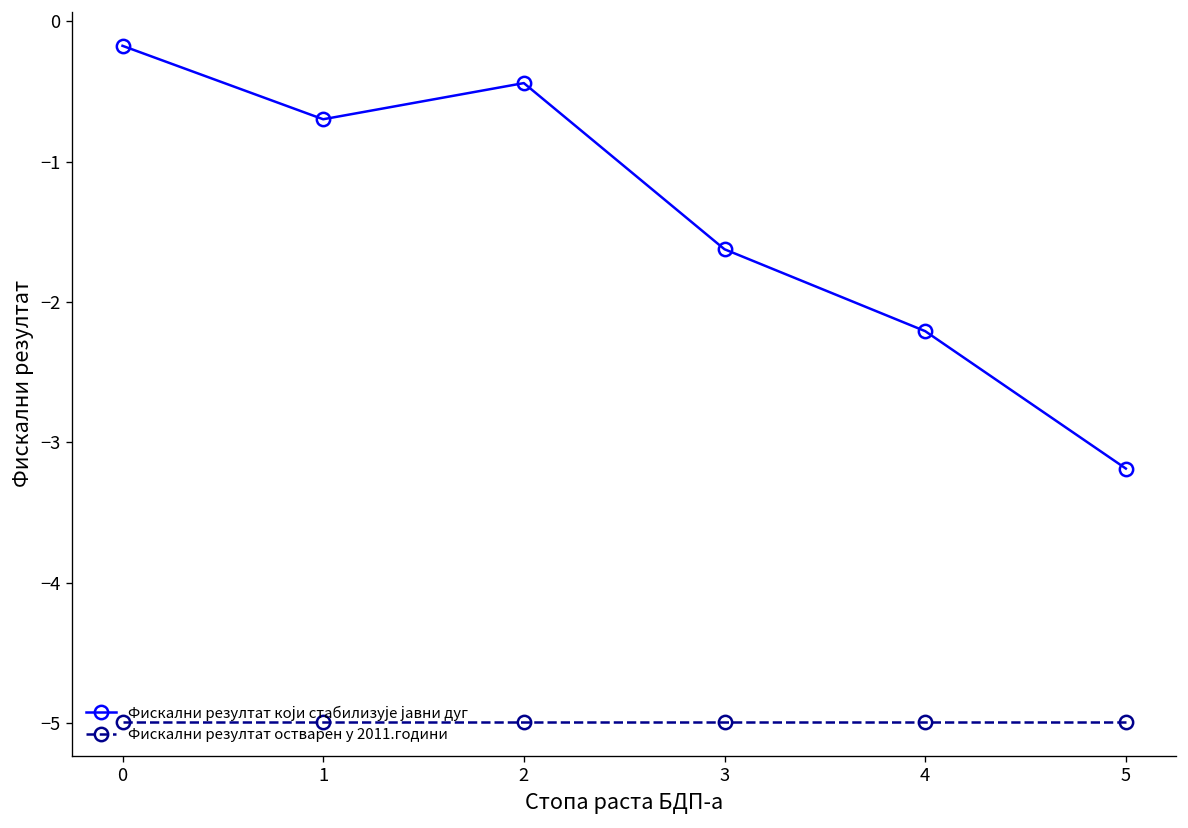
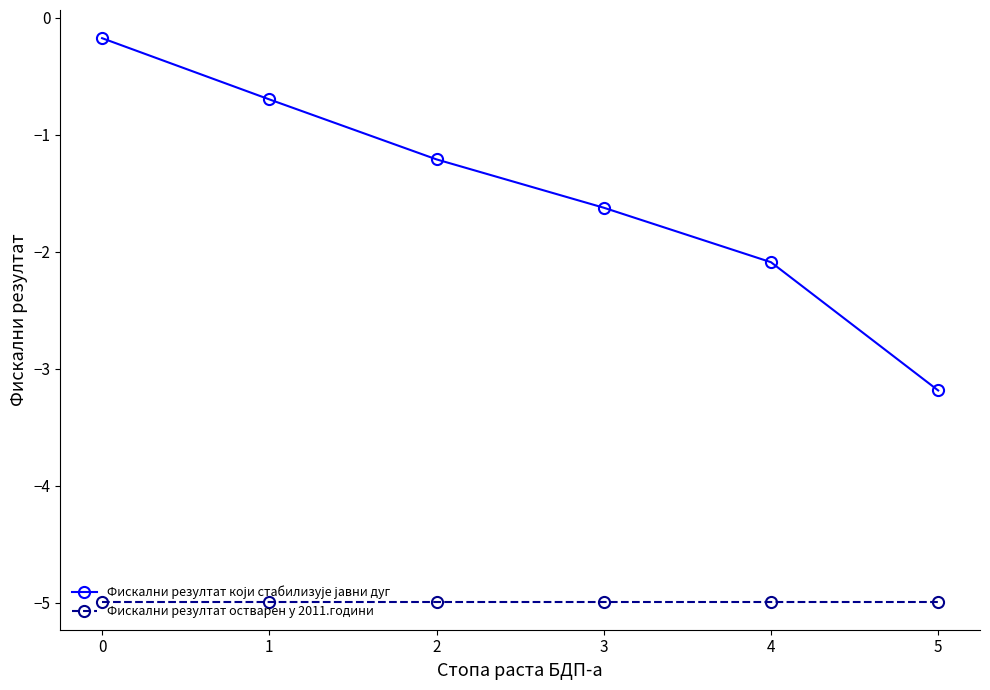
Фискални резултат који стабилизује јавни дуг, 2: -0.44 -> -1.21
Фискални резултат који стабилизује јавни дуг, 4: -2.21 -> -2.09
